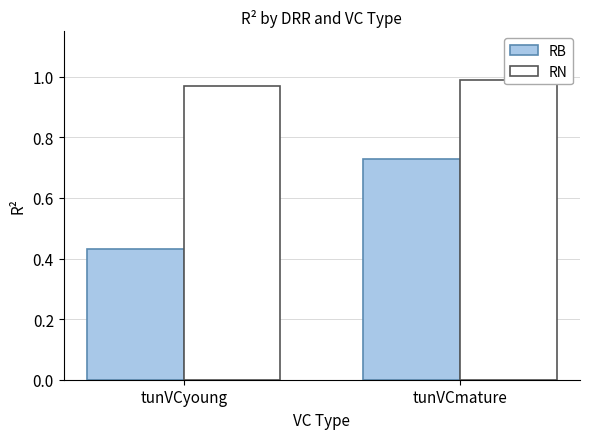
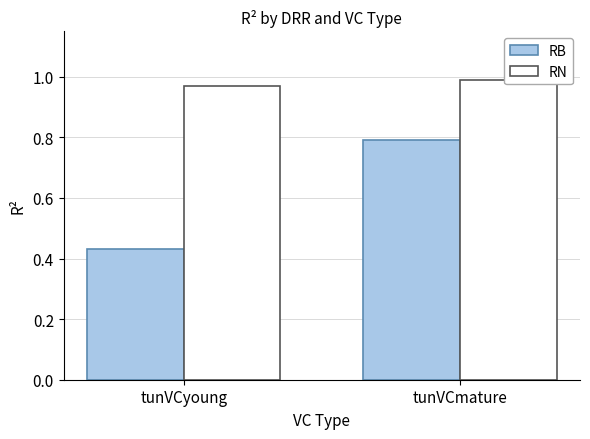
RB, tunVCmature: 0.73 -> 0.79
